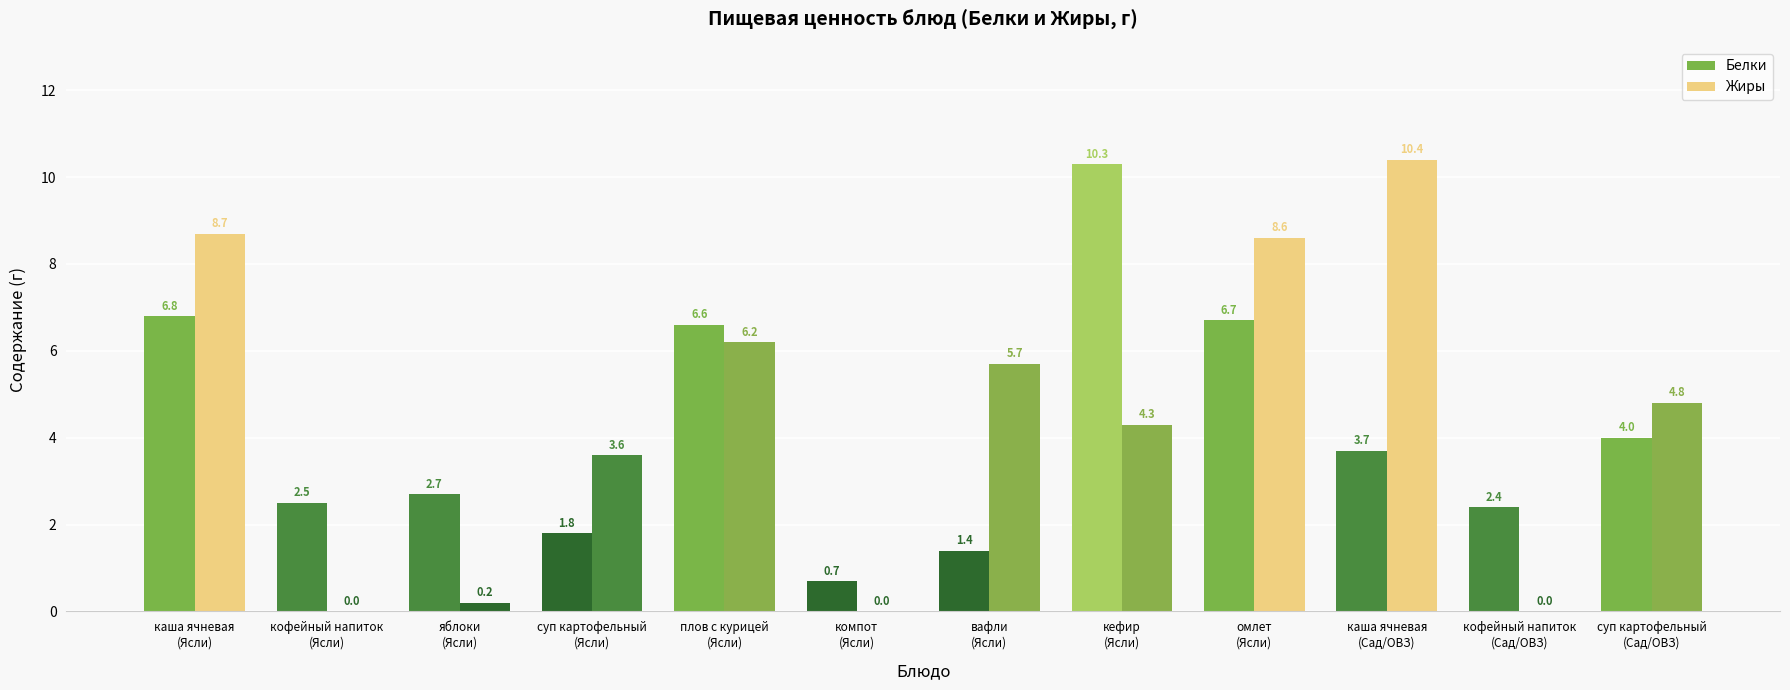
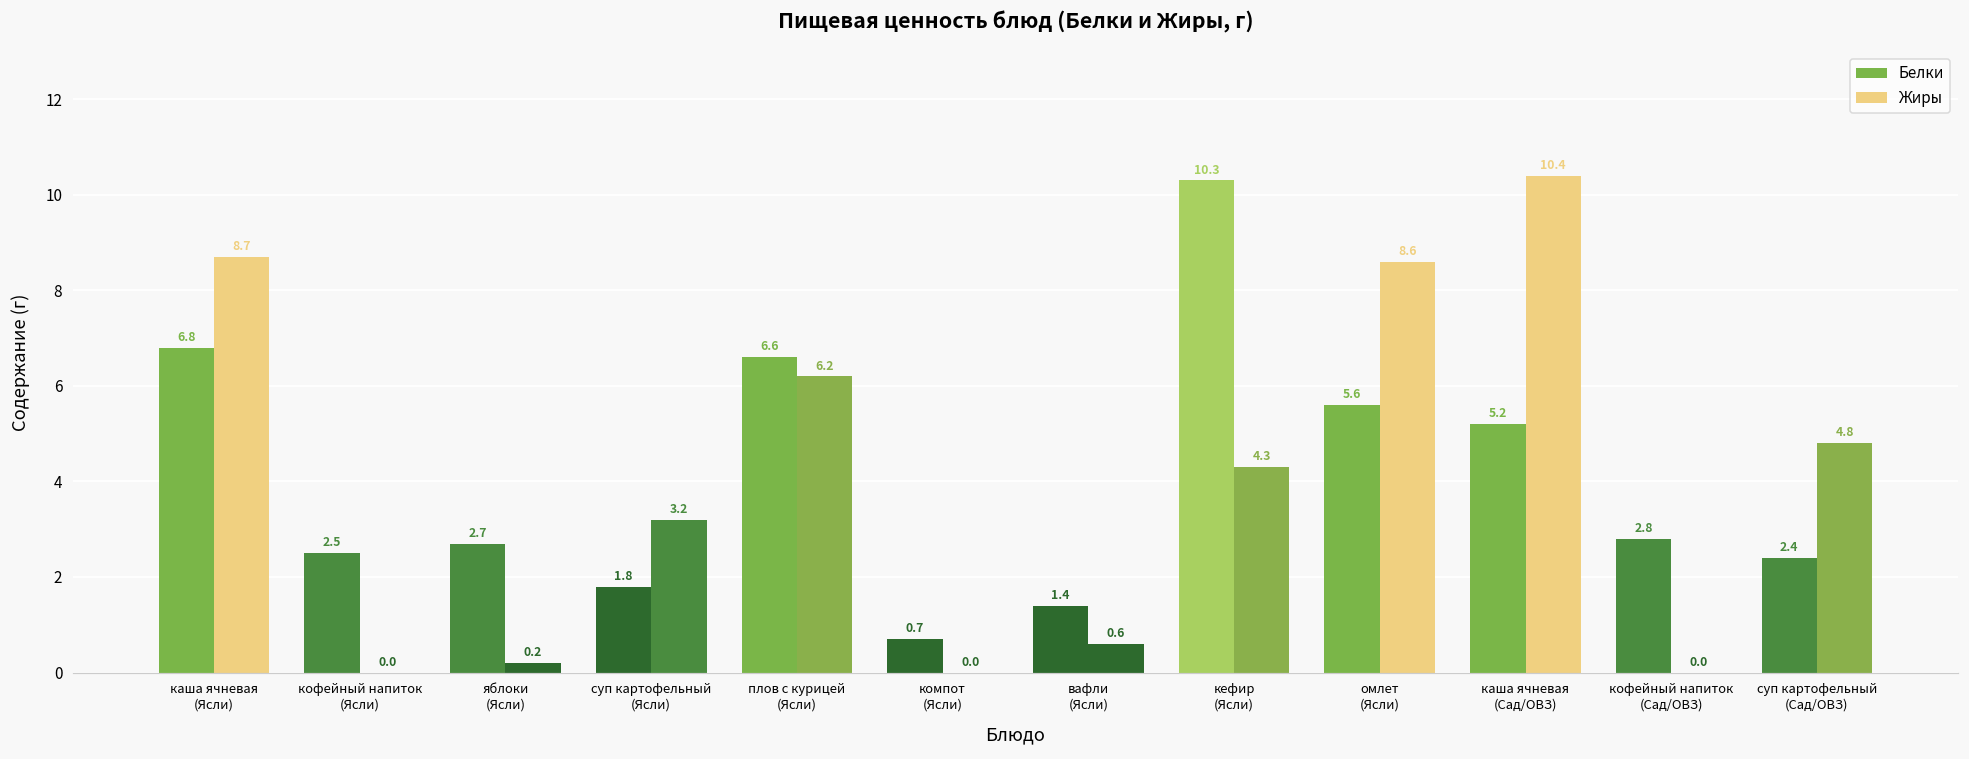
Жиры, суп картофельный (Ясли): 3.6 -> 3.2
Жиры, вафли (Ясли): 5.7 -> 0.6
Белки, омлет (Ясли): 6.7 -> 5.6
Белки, каша ячневая (Сад/ОВЗ): 3.7 -> 5.2
Белки, кофейный напиток (Сад/ОВЗ): 2.4 -> 2.8
Белки, суп картофельный (Сад/ОВЗ): 4.0 -> 2.4
